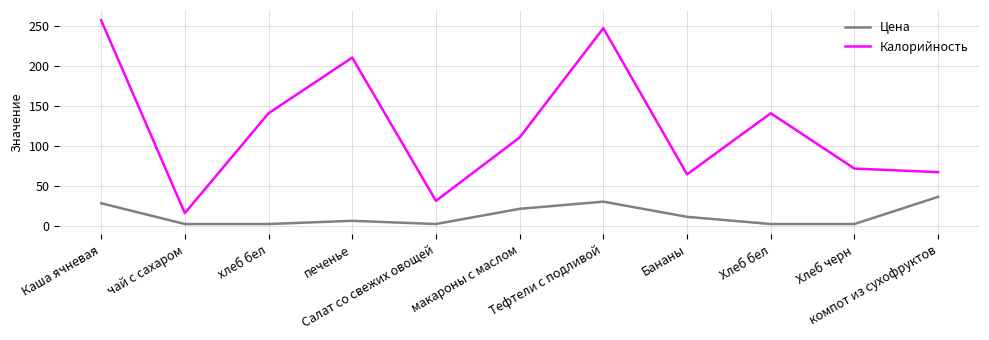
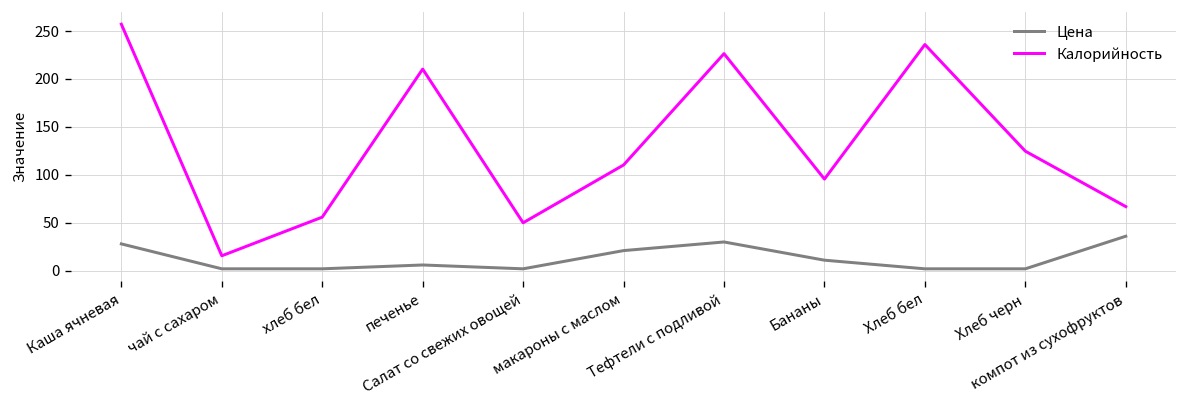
Калорийность, хлеб бел: 140 -> 60
Калорийность, Салат со свежих овощей: 30 -> 50
Калорийность, Тефтели с подливой: 250 -> 230
Калорийность, Бананы: 60 -> 100
Калорийность, Хлеб бел: 140 -> 240
Калорийность, Хлеб черн: 70 -> 120
